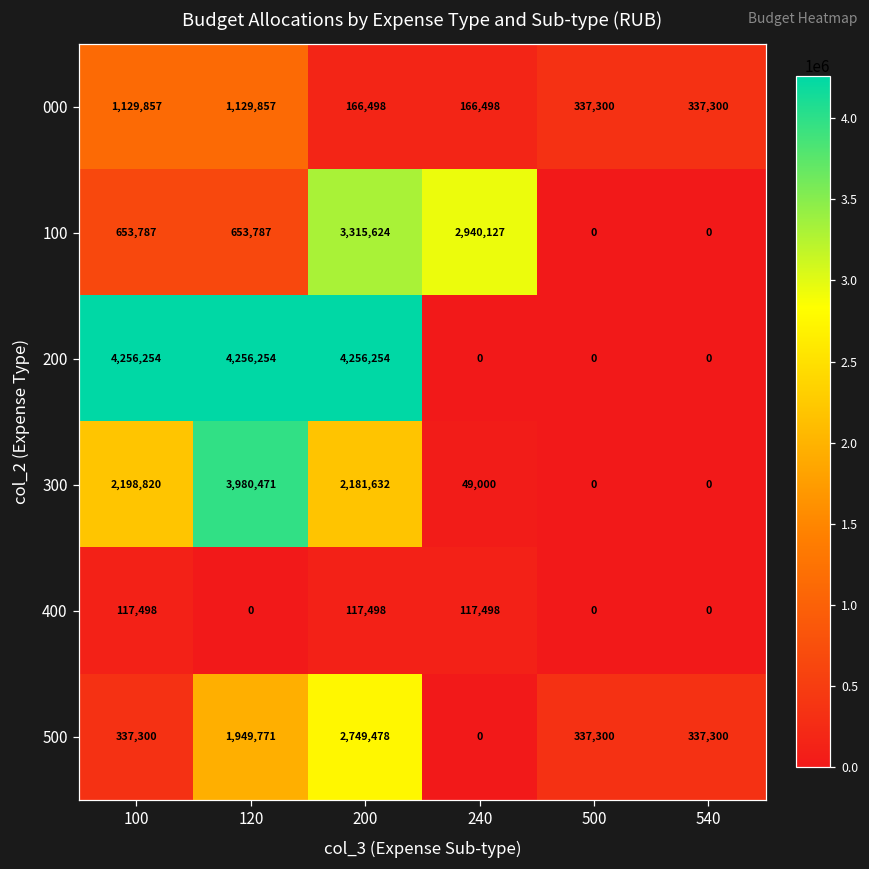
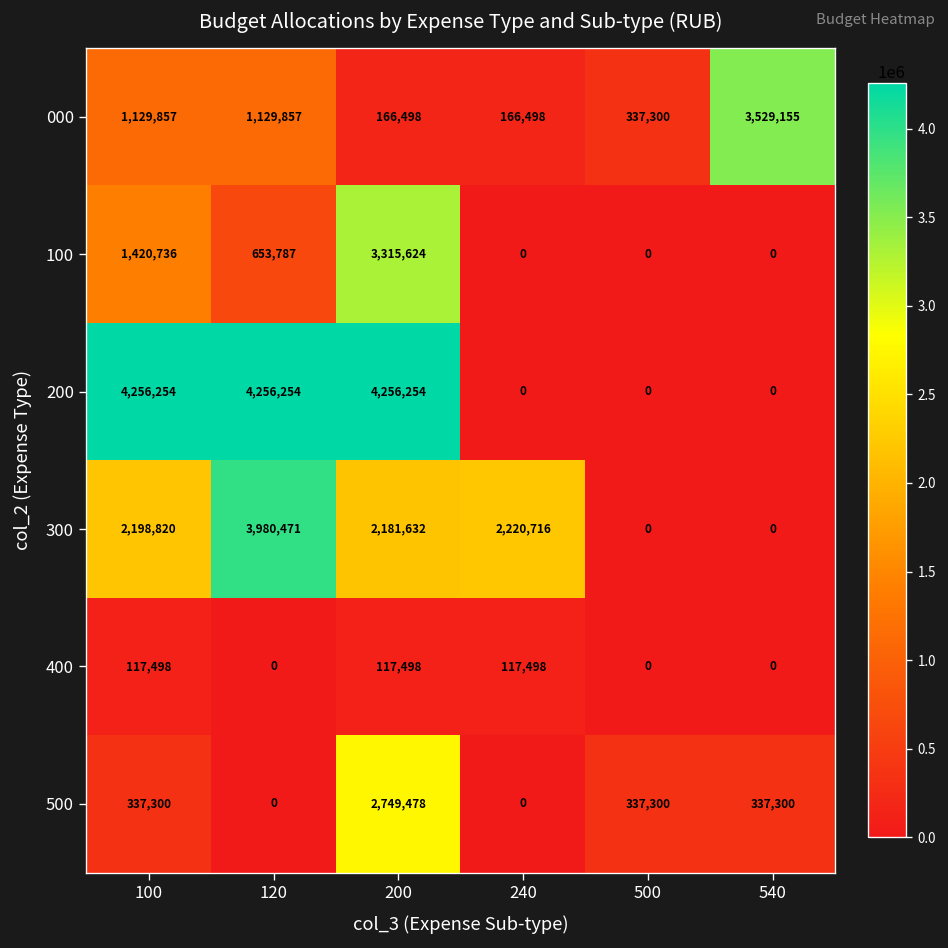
000, 540: 337,300 -> 3,529,155
100, 100: 653,787 -> 1,420,736
100, 240: 2,940,127 -> 0
300, 240: 49,000 -> 2,220,716
500, 120: 1,949,771 -> 0
